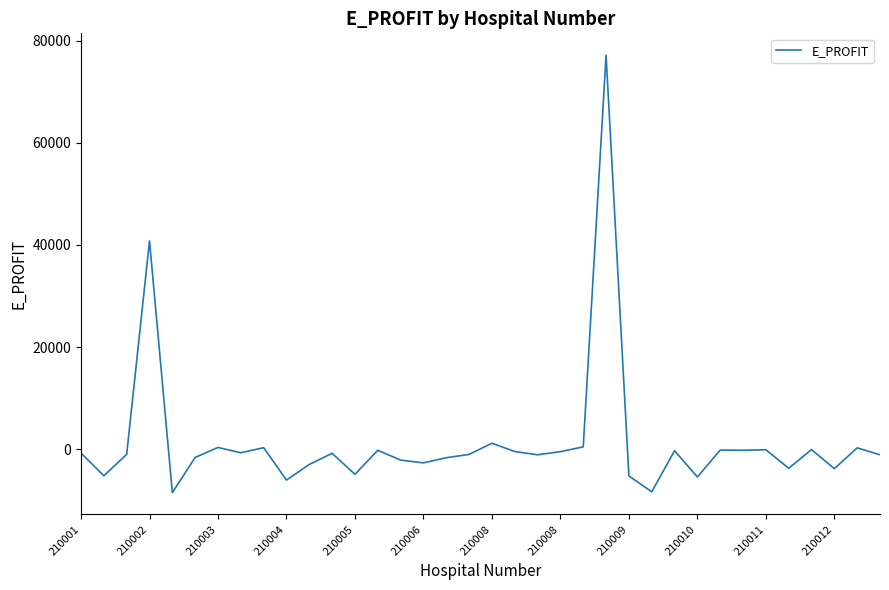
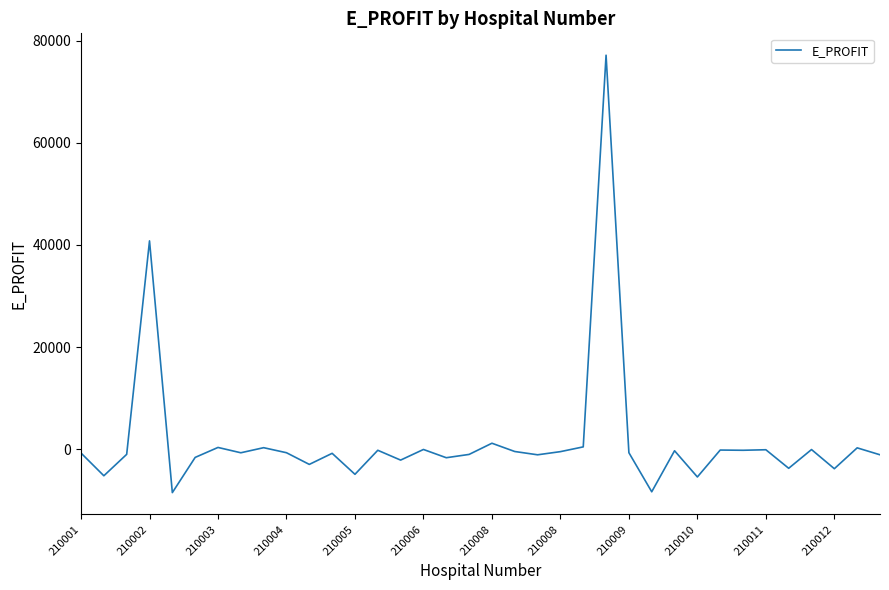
210004: -6000 -> -1000
210006: -3000 -> 0
210009: -5000 -> -1000
